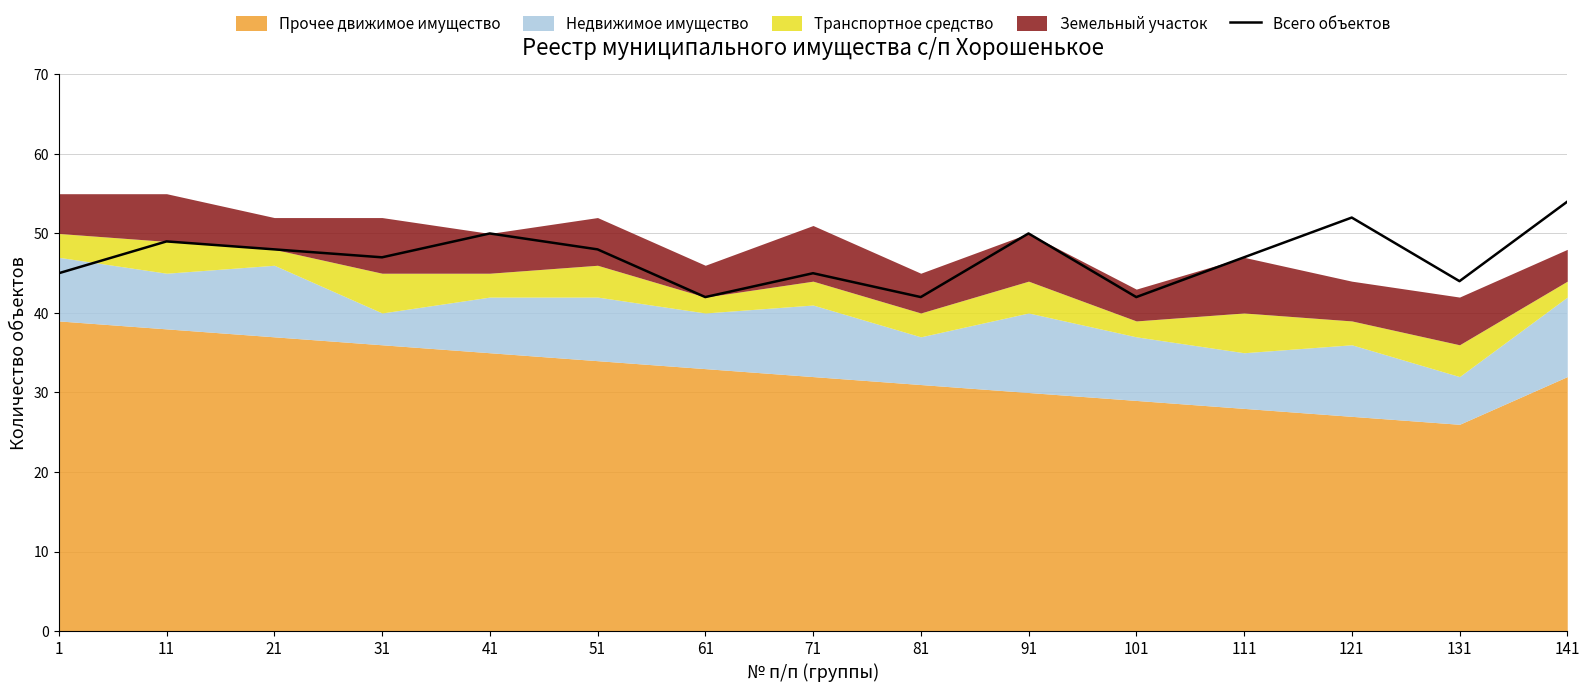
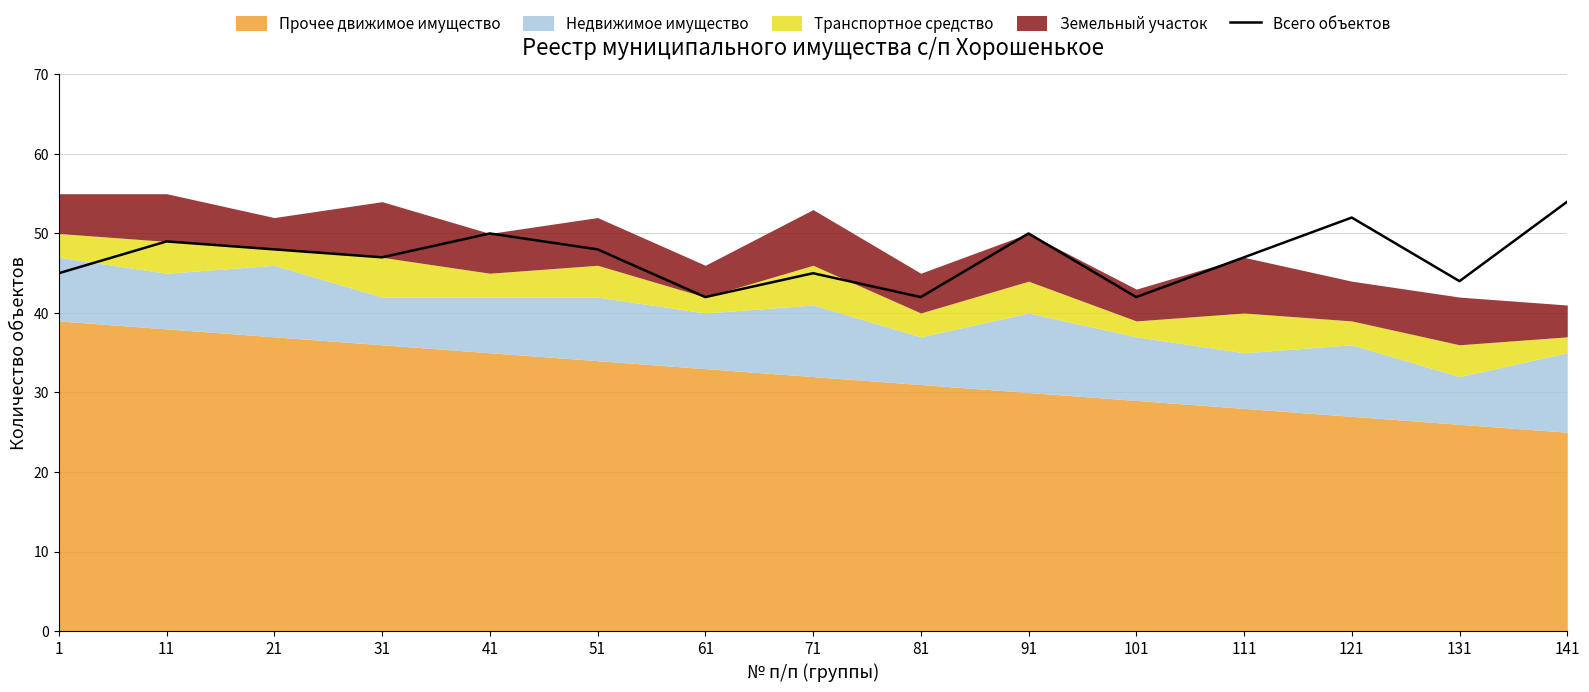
Недвижимое имущество, 31: 4 -> 6
Транспортное средство, 71: 3 -> 5
Прочее движимое имущество, 141: 32 -> 25
